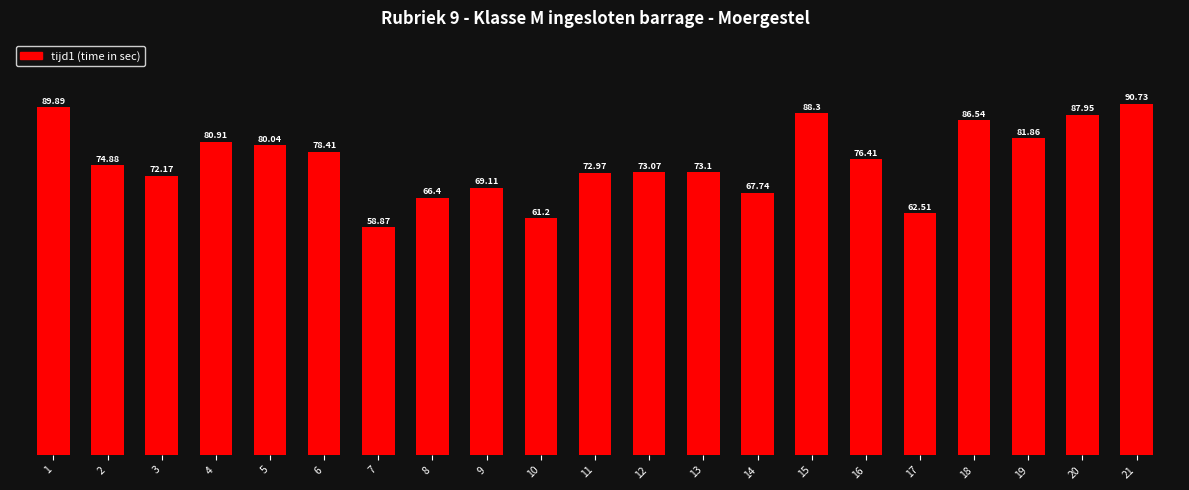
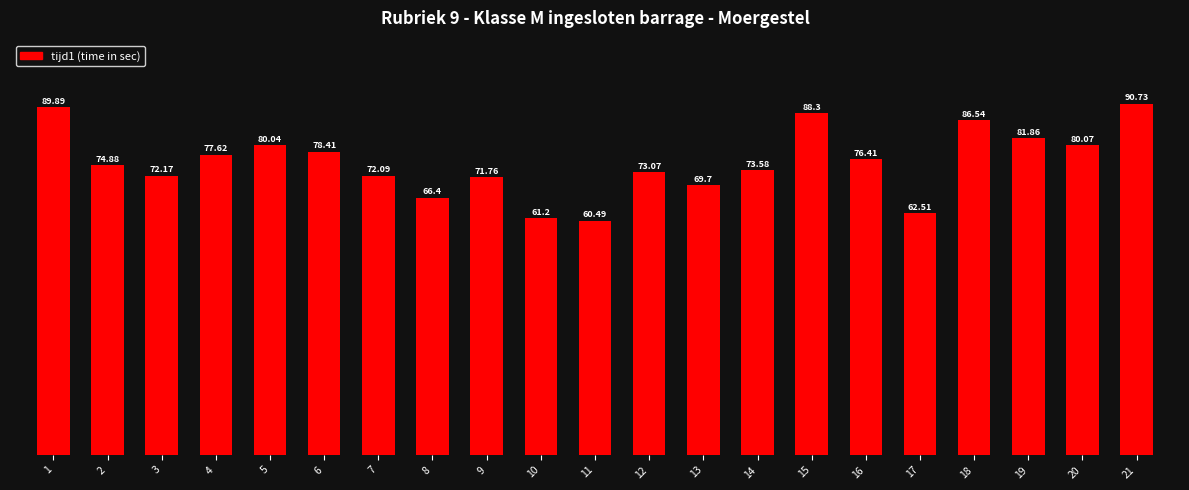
4: 80.91 -> 77.62
7: 58.87 -> 72.09
9: 69.11 -> 71.76
11: 72.97 -> 60.49
13: 73.1 -> 69.7
14: 67.74 -> 73.58
20: 87.95 -> 80.07
